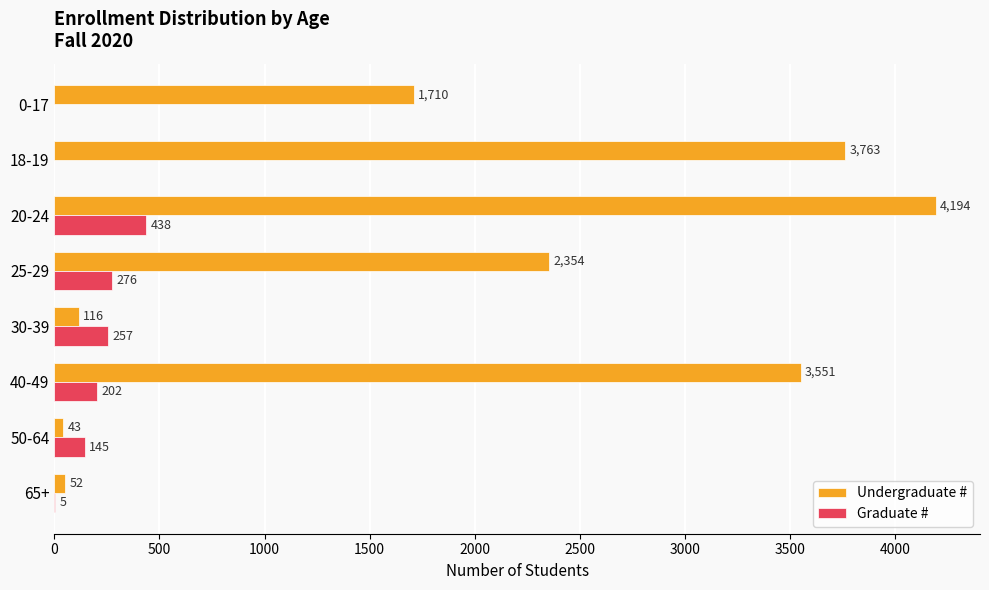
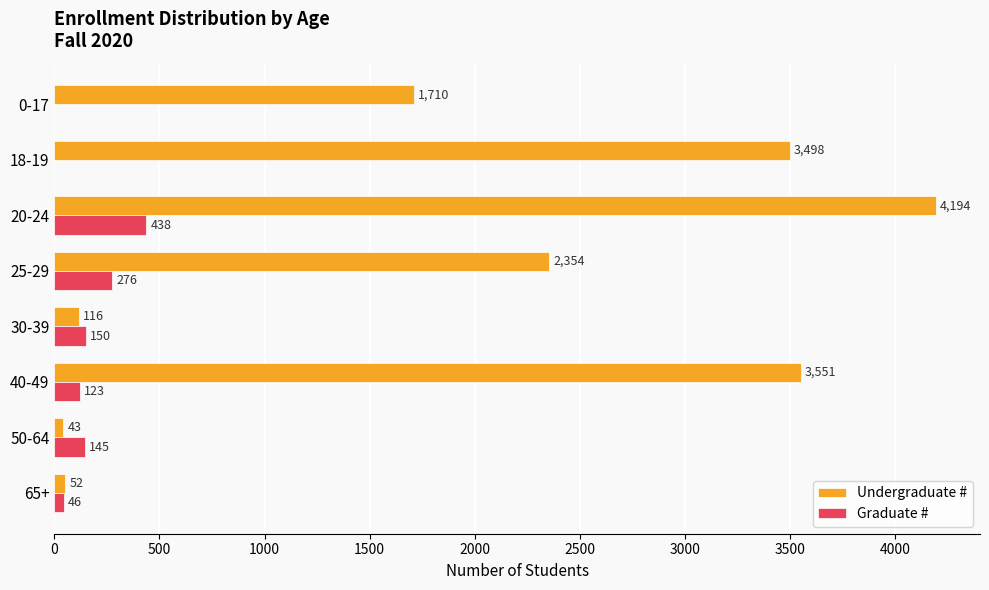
Undergraduate #, 18-19: 3,763 -> 3,498
Graduate #, 30-39: 257 -> 150
Graduate #, 40-49: 202 -> 123
Graduate #, 65+: 5 -> 46
